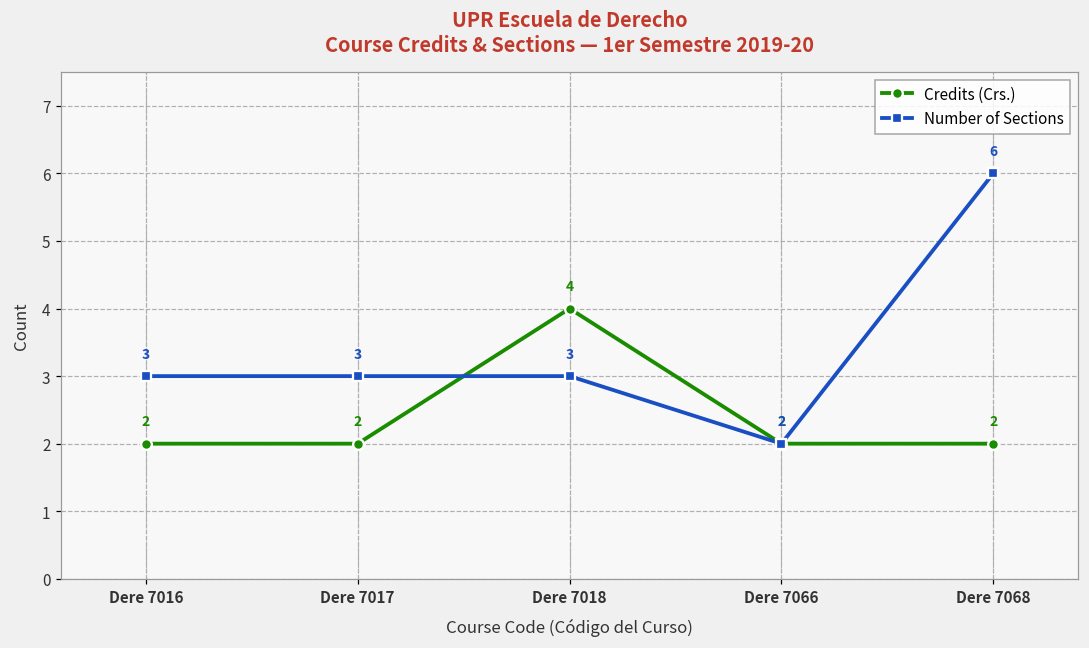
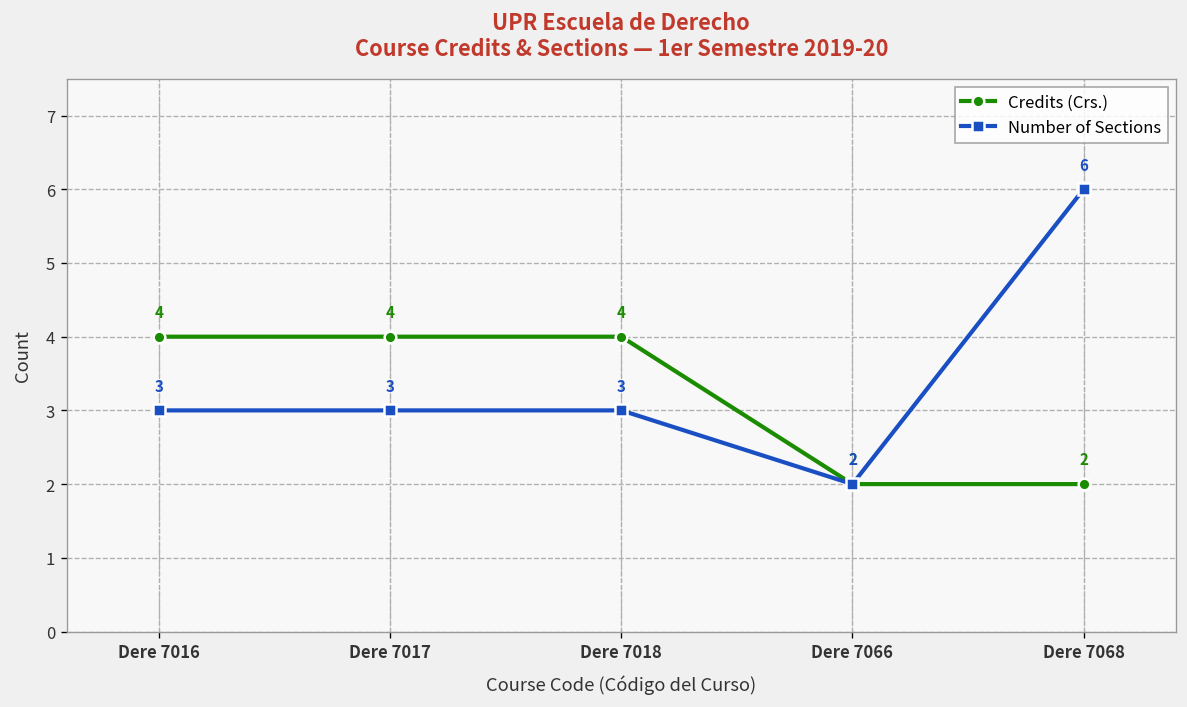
Credits (Crs.), Dere 7016: 2 -> 4
Credits (Crs.), Dere 7017: 2 -> 4
